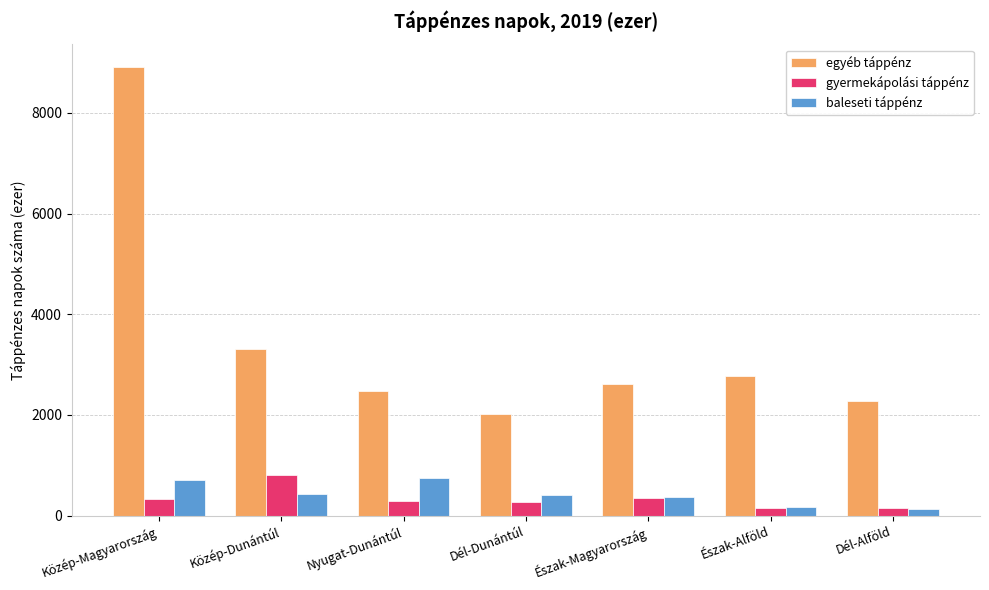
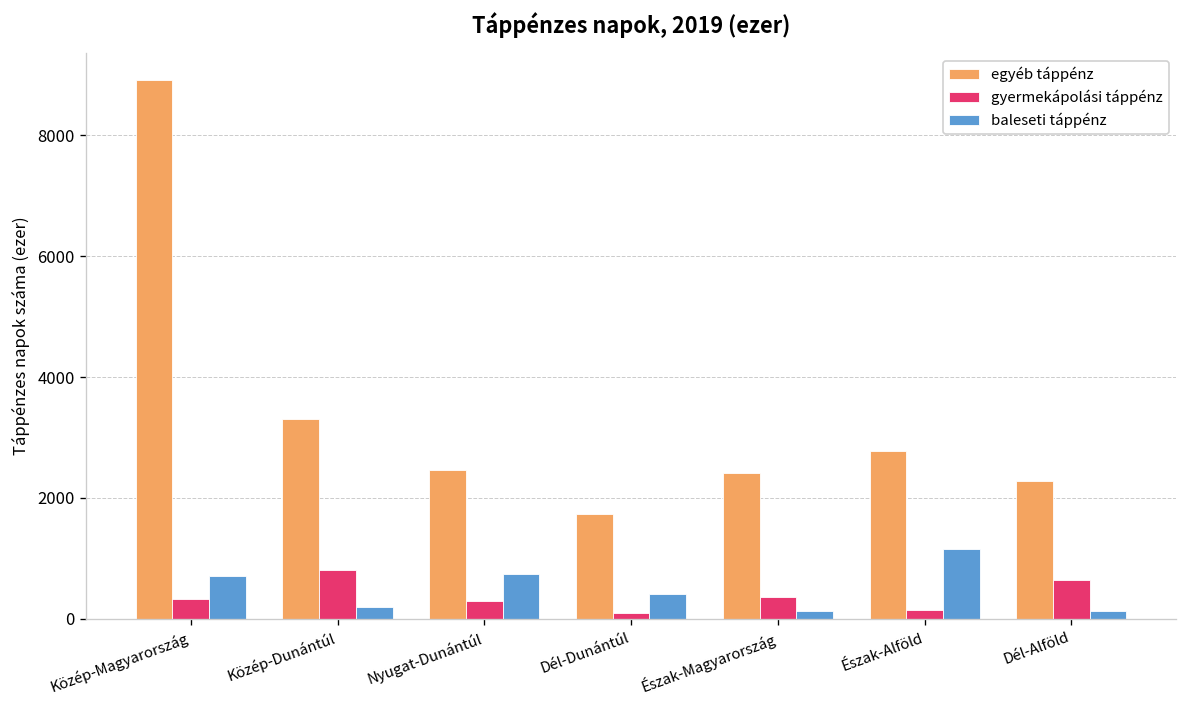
baleseti táppénz, Közép-Dunántúl: 400 -> 200
egyéb táppénz, Dél-Dunántúl: 2000 -> 1700
gyermekápolási táppénz, Dél-Dunántúl: 300 -> 100
egyéb táppénz, Észak-Magyarország: 2600 -> 2400
baleseti táppénz, Észak-Magyarország: 400 -> 100
baleseti táppénz, Észak-Alföld: 200 -> 1200
gyermekápolási táppénz, Dél-Alföld: 200 -> 600
